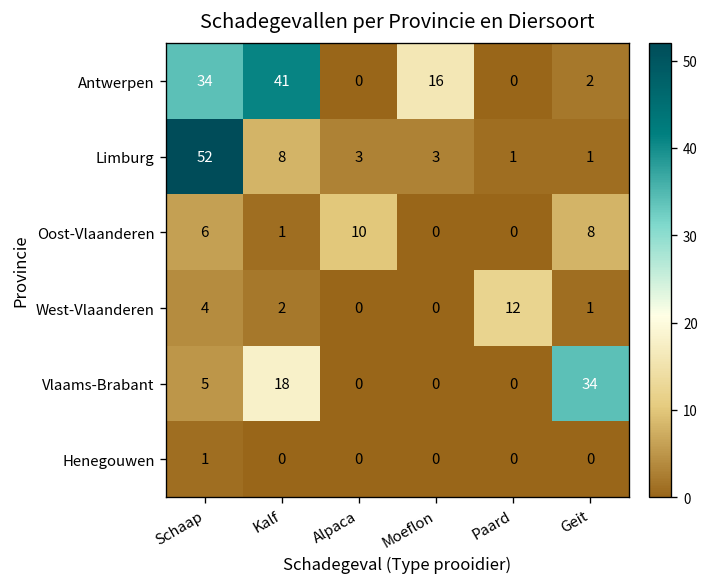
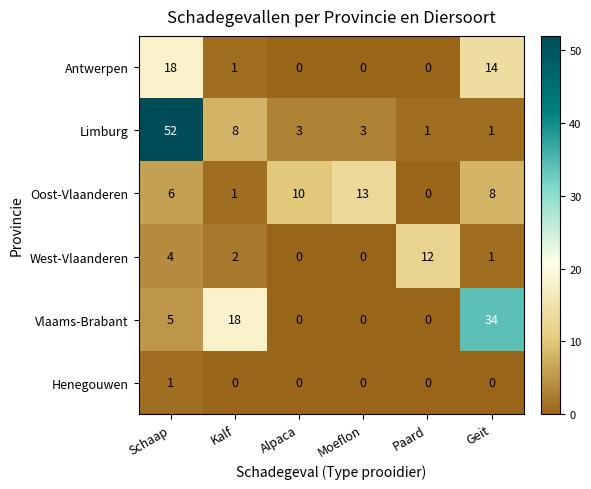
Antwerpen, Schaap: 34 -> 18
Antwerpen, Kalf: 41 -> 1
Antwerpen, Moeflon: 16 -> 0
Antwerpen, Geit: 2 -> 14
Oost-Vlaanderen, Moeflon: 0 -> 13
